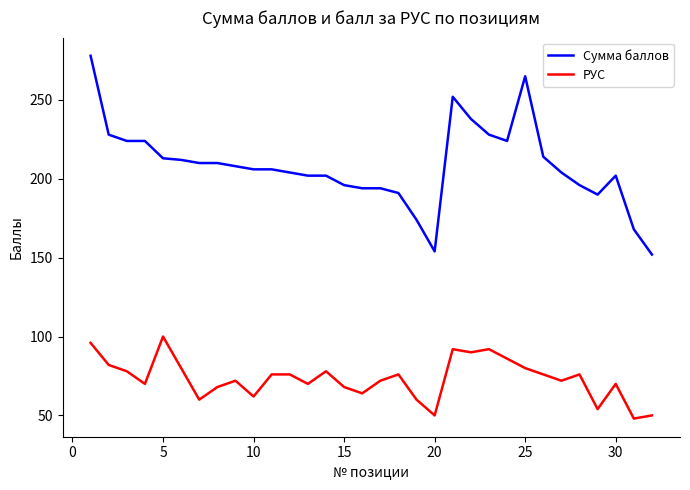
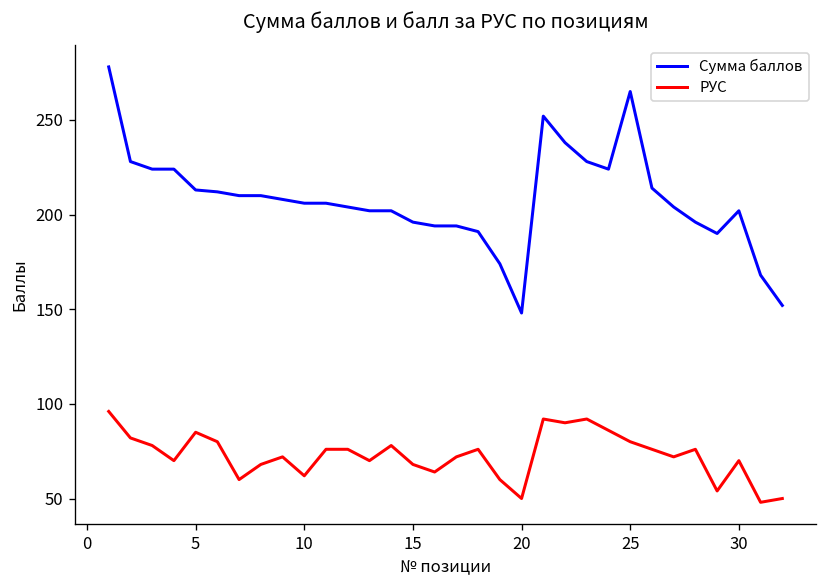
РУС, 5: 100 -> 85
Сумма баллов, 20: 154 -> 148
